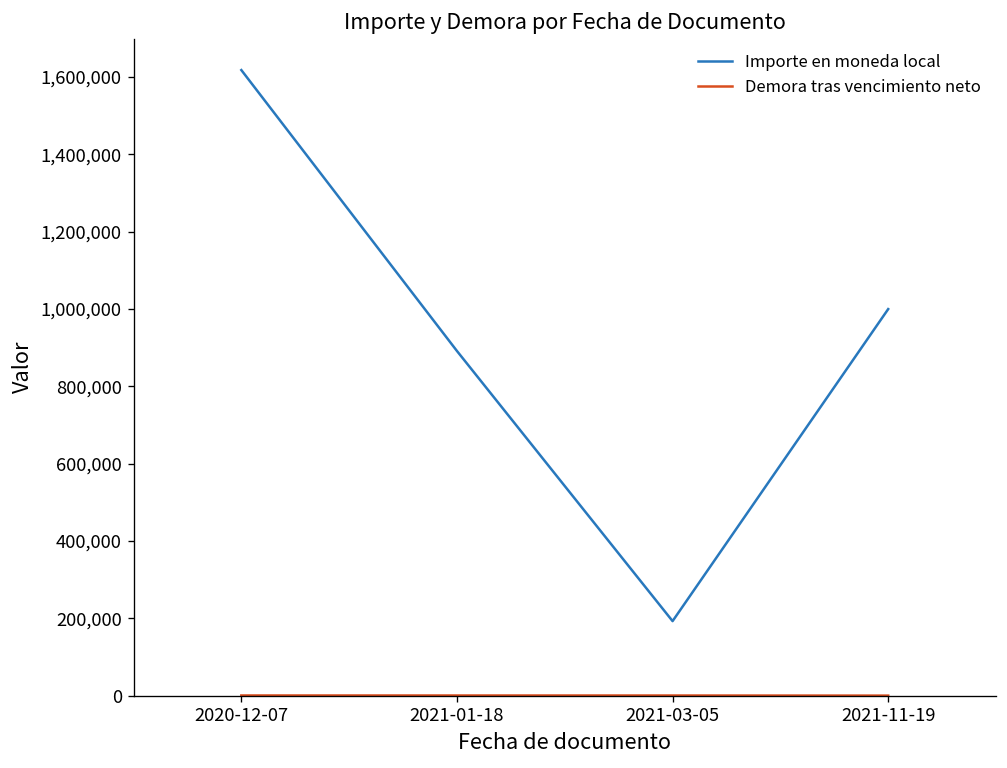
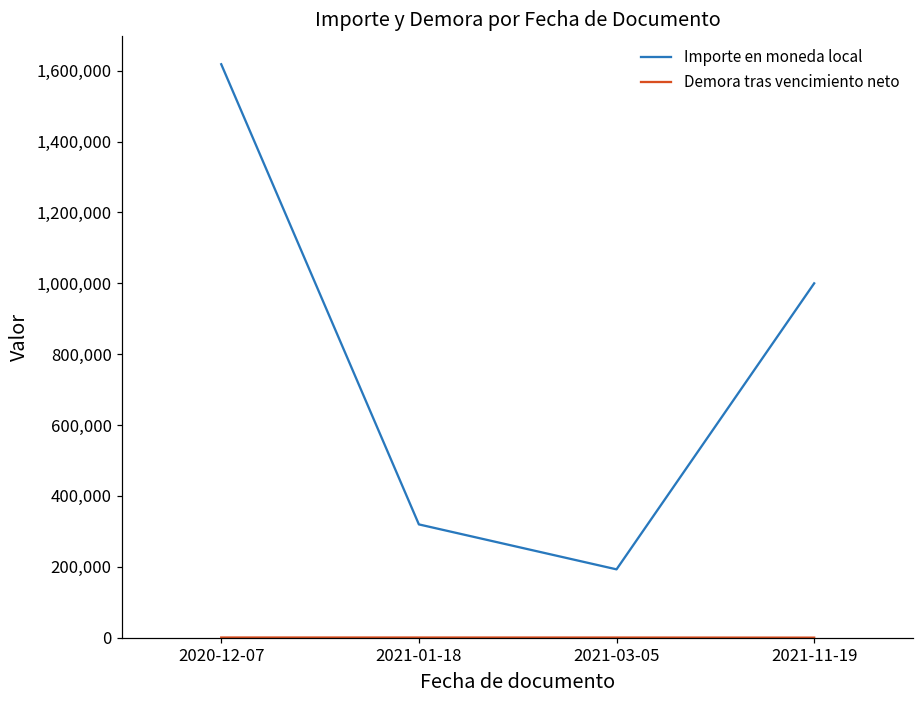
Importe en moneda local, 2021-01-18: 890,000 -> 320,000
